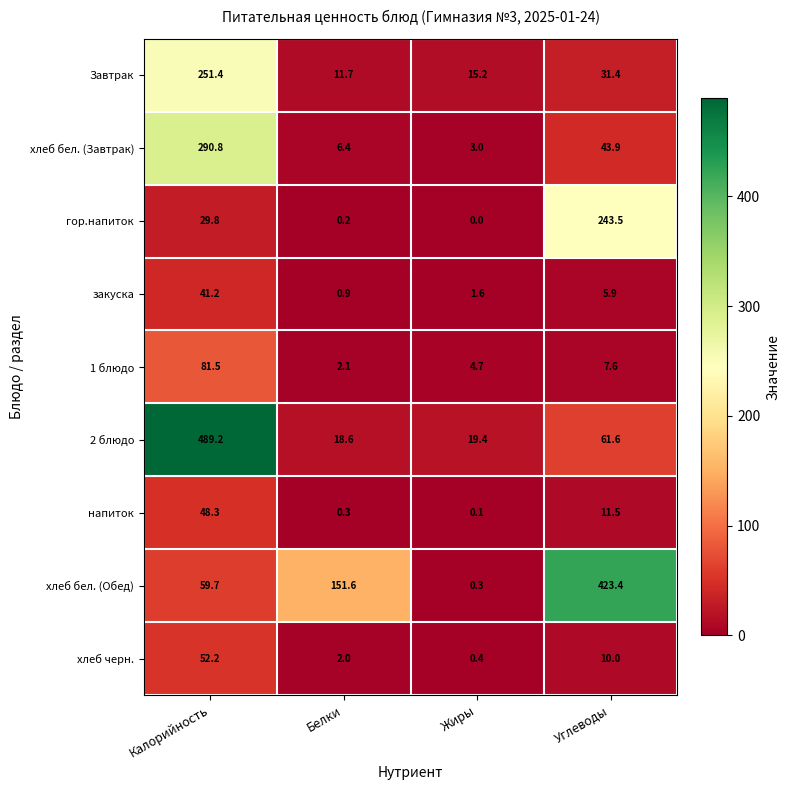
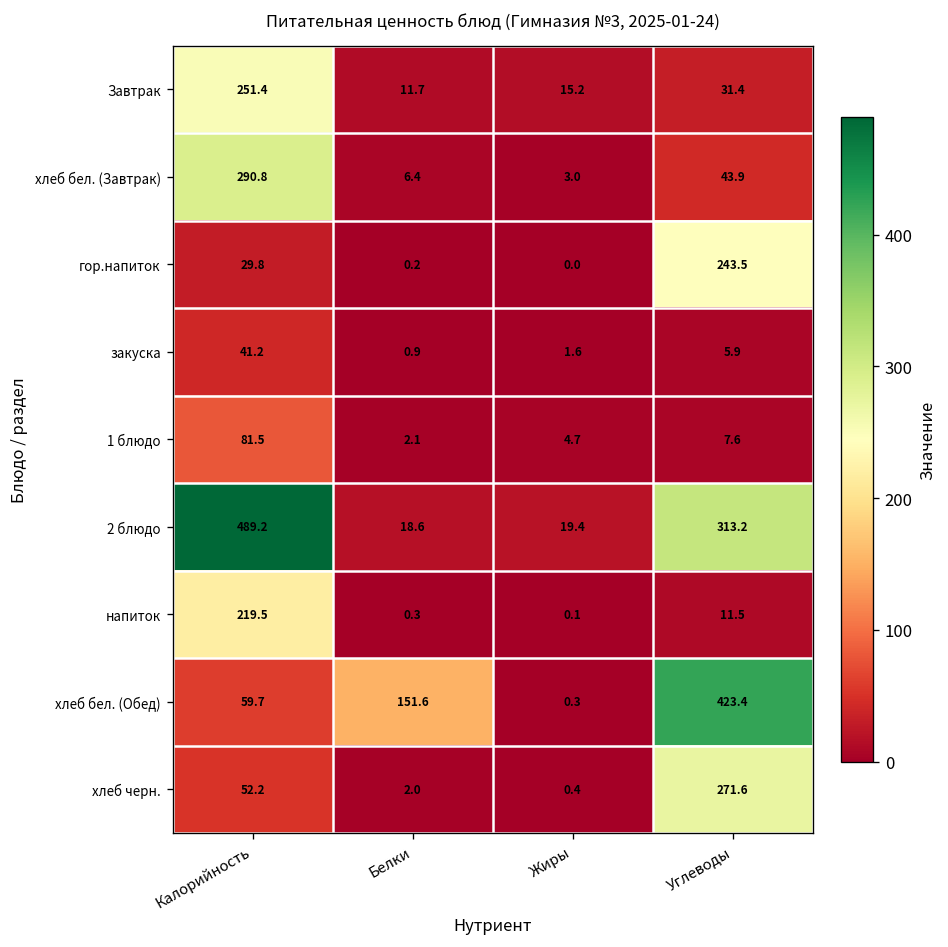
2 блюдо, Углеводы: 61.6 -> 313.2
напиток, Калорийность: 48.3 -> 219.5
хлеб черн., Углеводы: 10.0 -> 271.6
